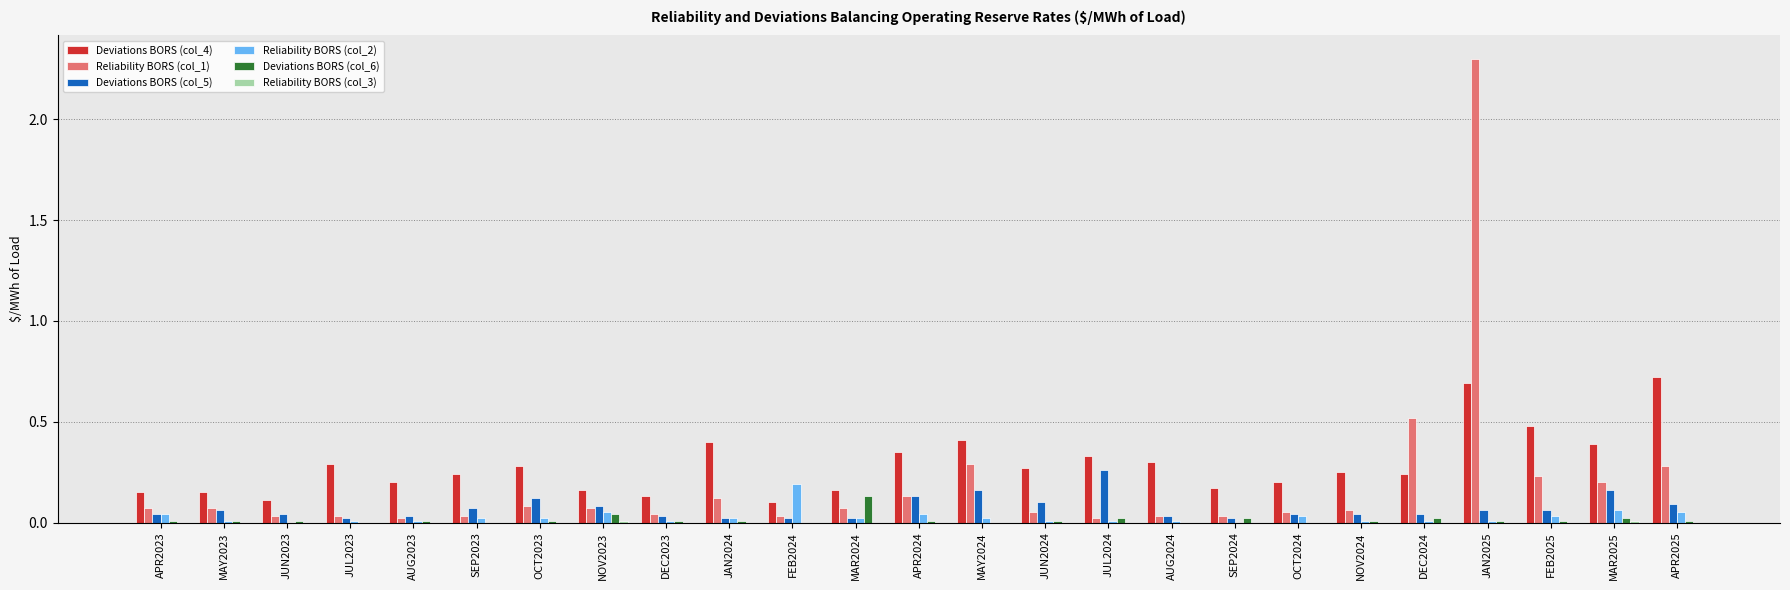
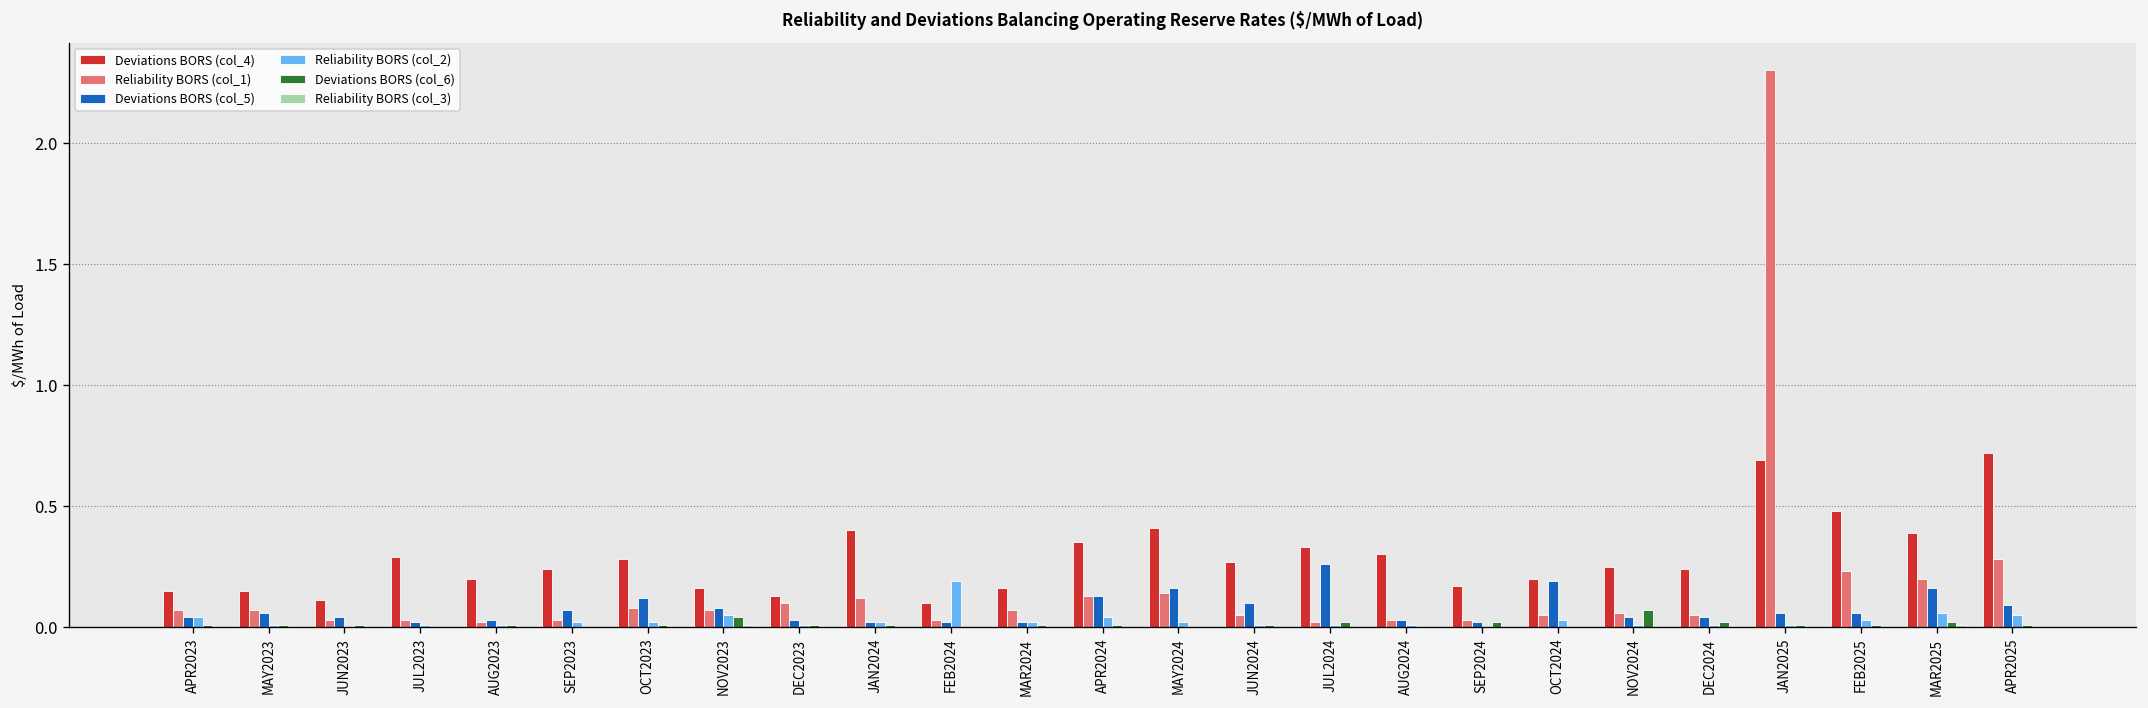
Reliability BORS (col_1), DEC2023: 0.04 -> 0.10
Deviations BORS (col_6), MAR2024: 0.13 -> 0.01
Reliability BORS (col_1), MAY2024: 0.29 -> 0.14
Deviations BORS (col_5), OCT2024: 0.04 -> 0.19
Deviations BORS (col_6), NOV2024: 0.01 -> 0.07
Reliability BORS (col_1), DEC2024: 0.52 -> 0.05
